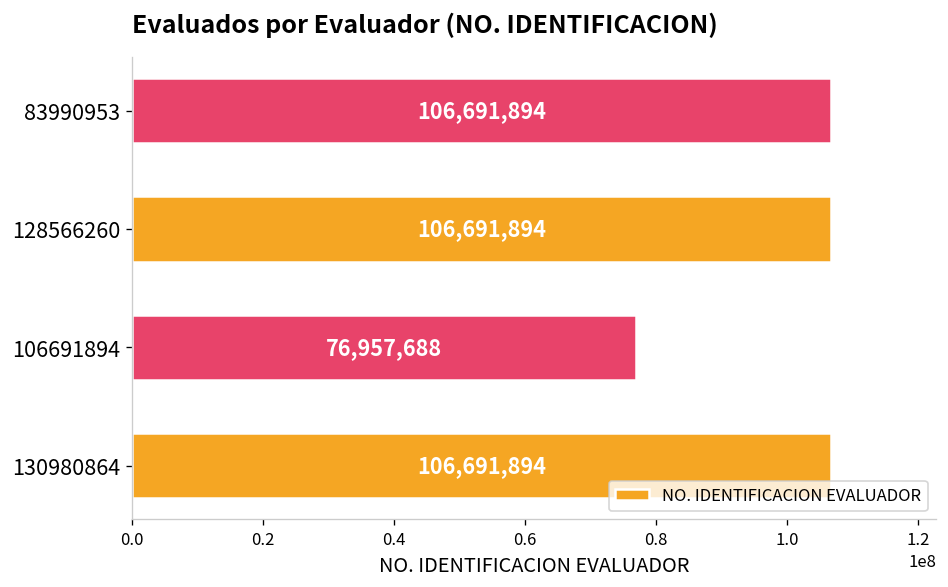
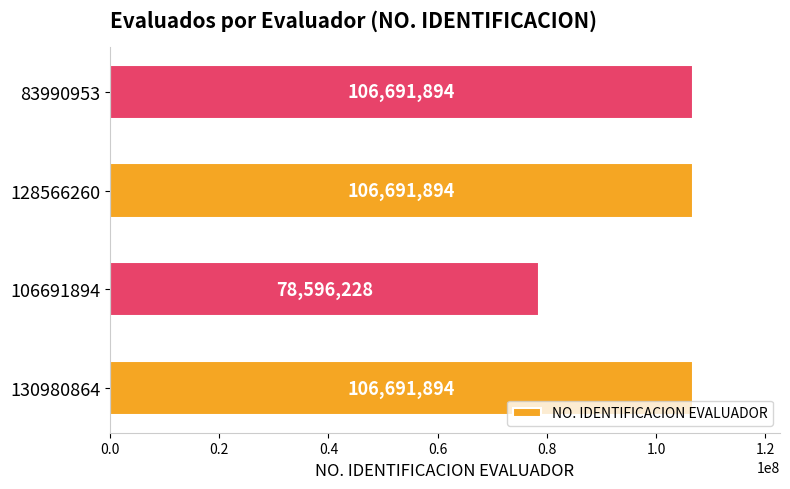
106691894: 76,957,688 -> 78,596,228
